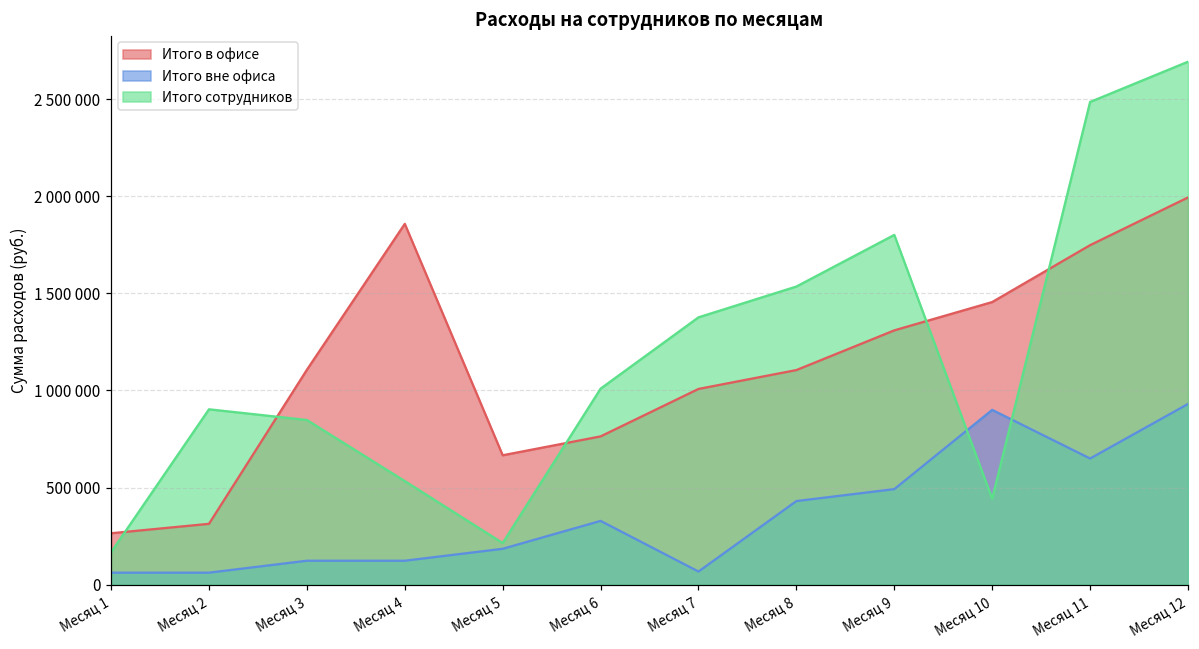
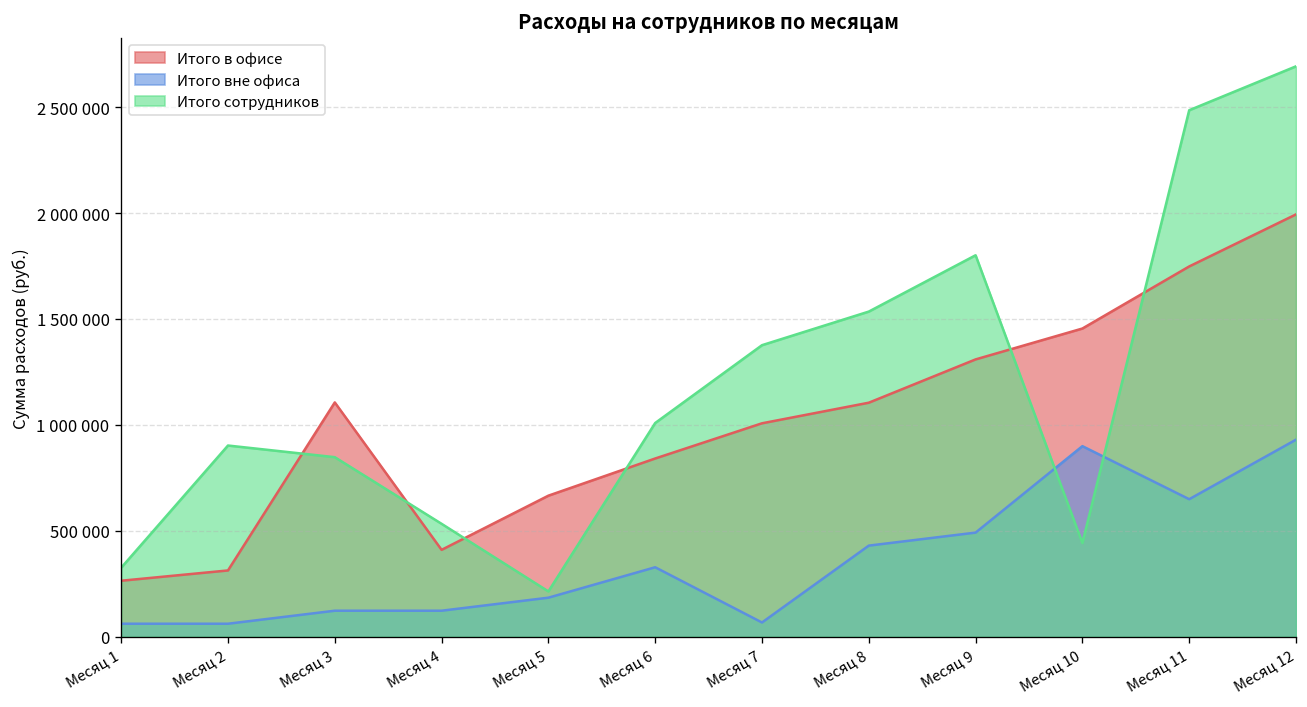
Итого сотрудников, Месяц 1: 170000 -> 330000
Итого в офисе, Месяц 4: 1860000 -> 410000
Итого в офисе, Месяц 6: 760000 -> 840000
